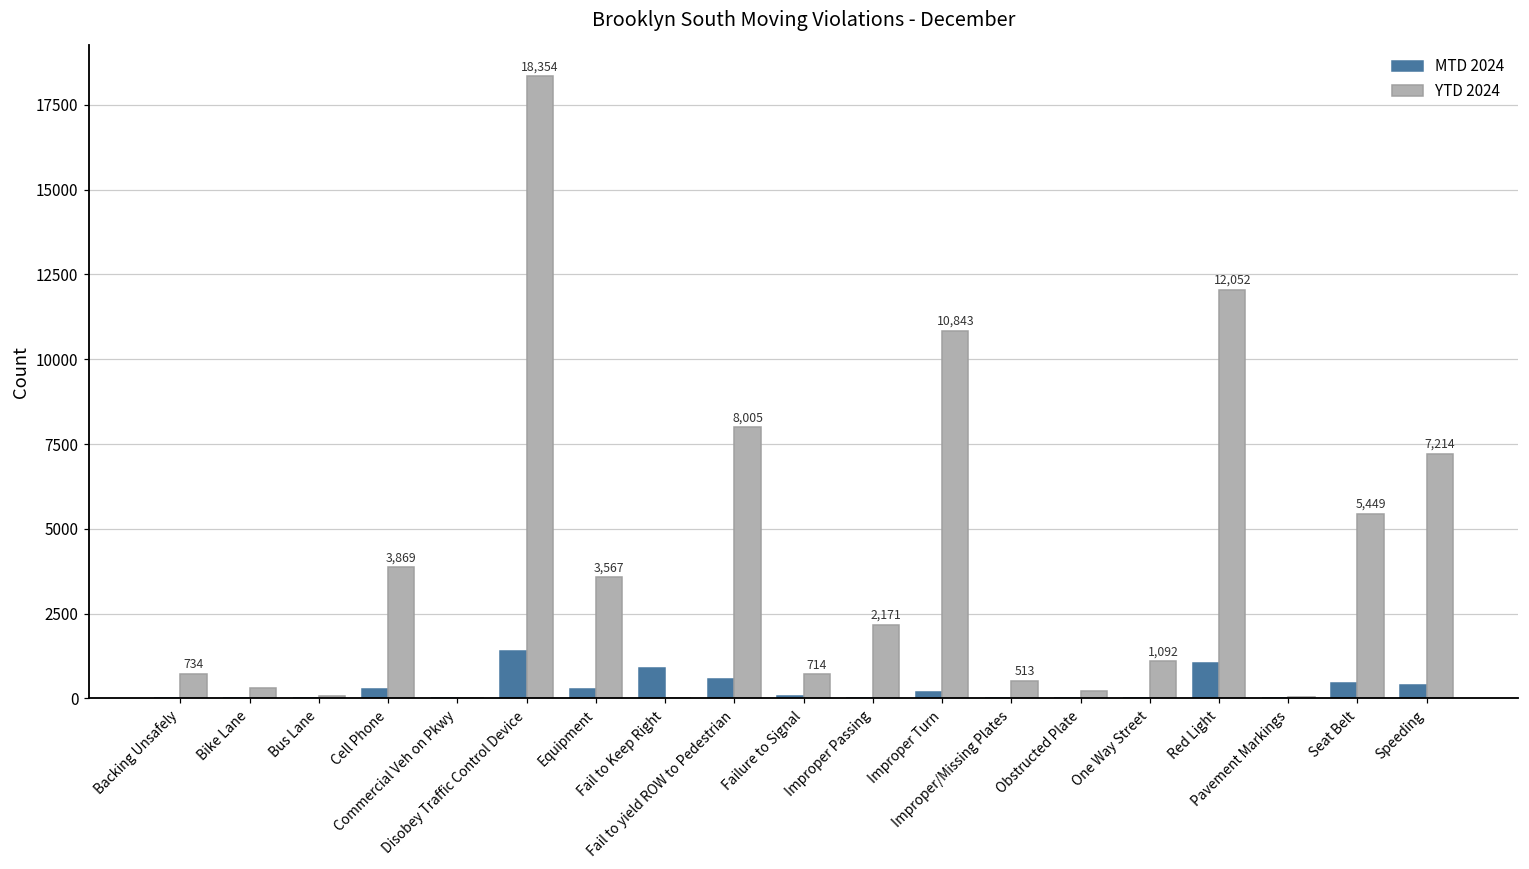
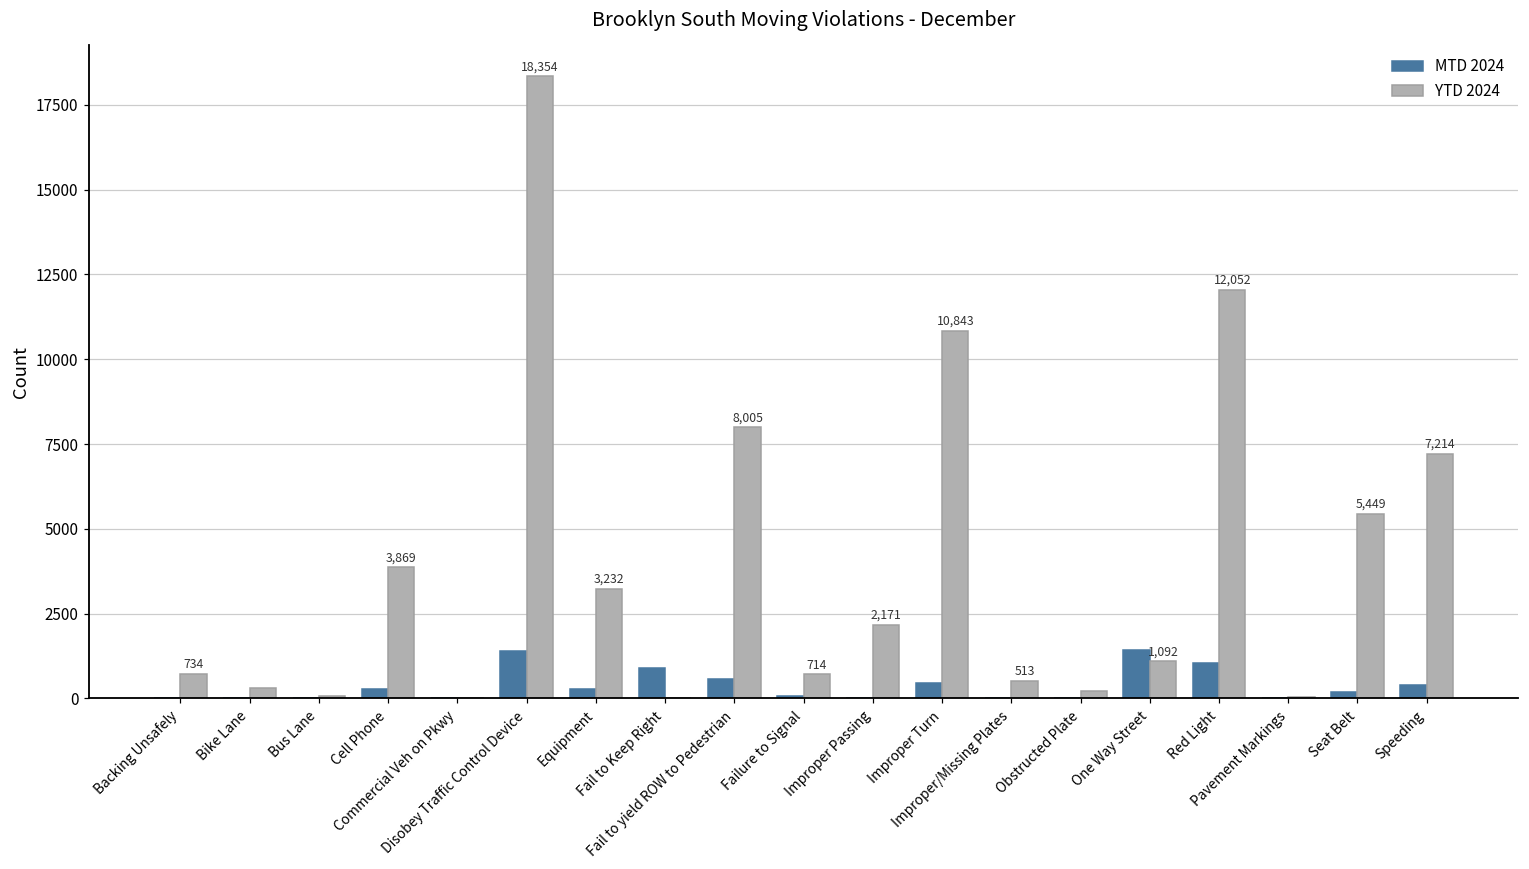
YTD 2024, Equipment: 3,567 -> 3,232
MTD 2024, Improper Turn: 200 -> 500
MTD 2024, One Way Street: 0 -> 1400
MTD 2024, Seat Belt: 400 -> 200
